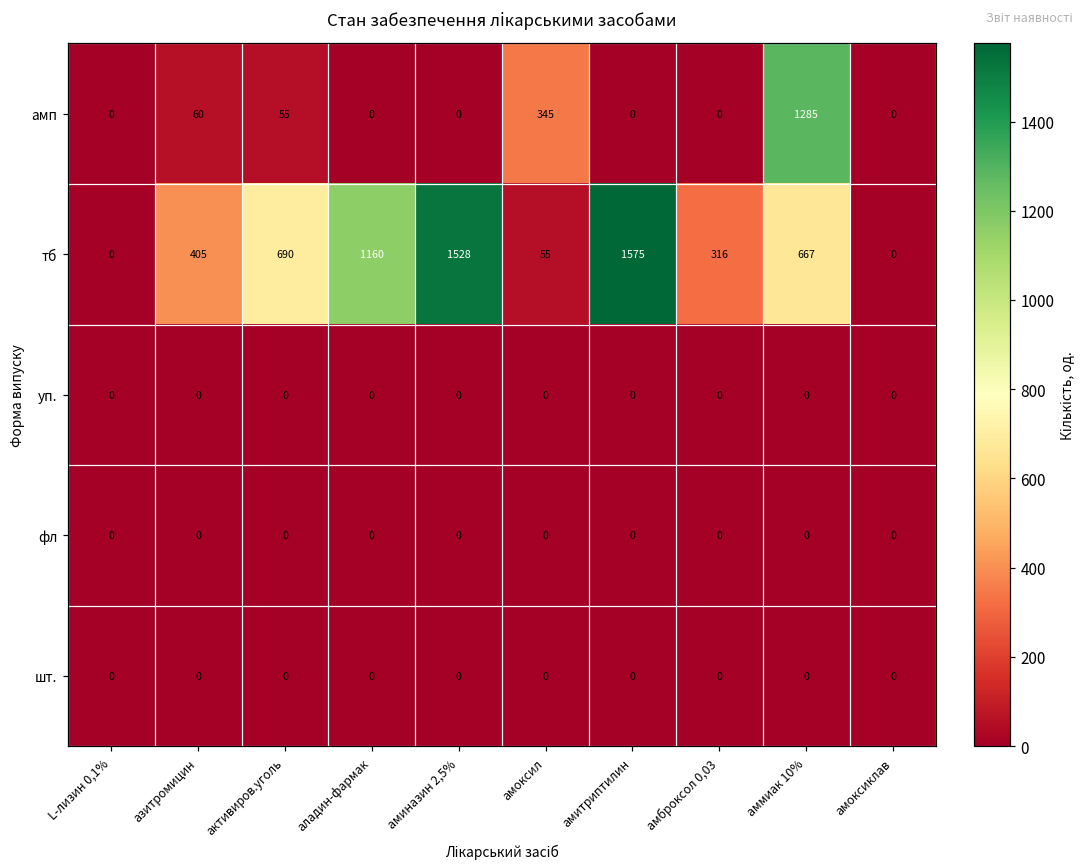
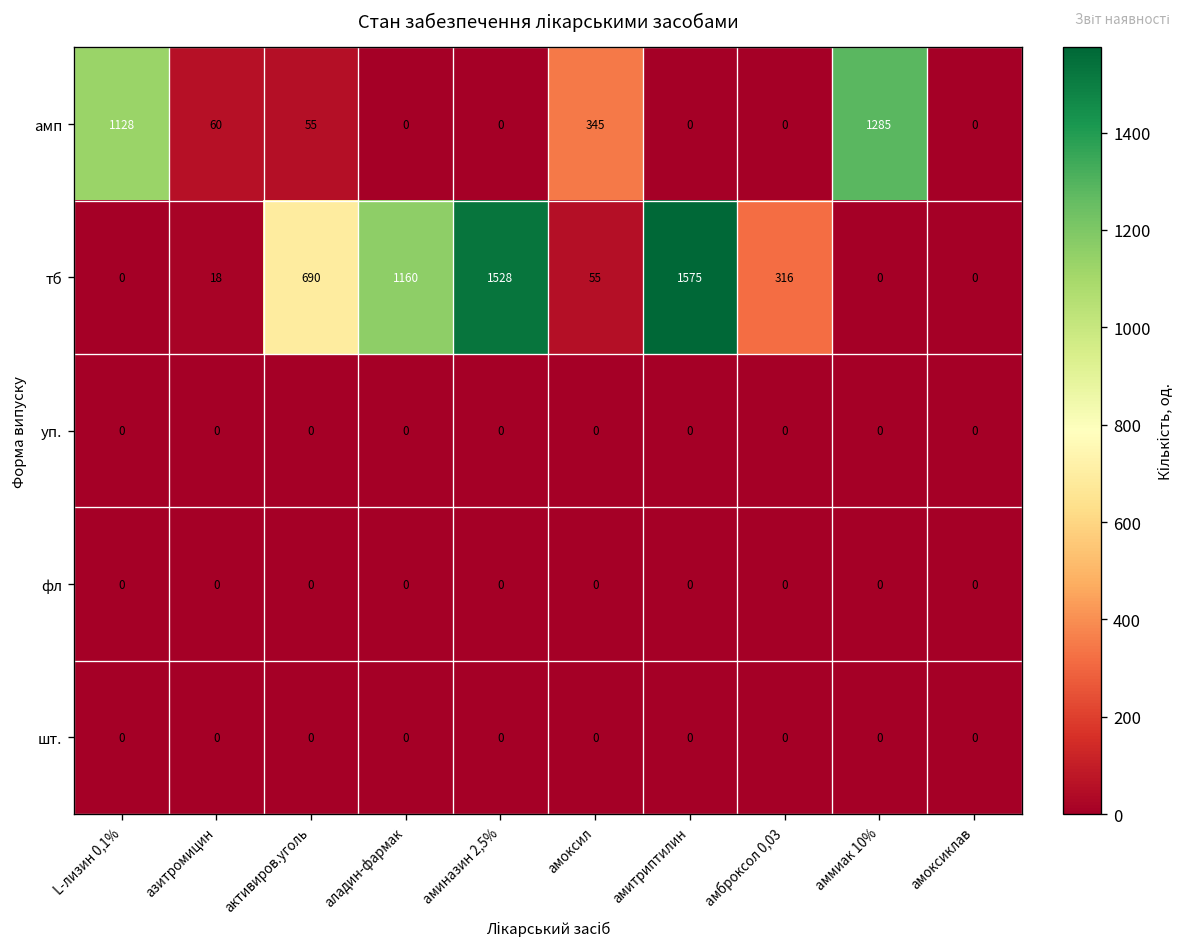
амп, L-лизин 0,1%: 0 -> 1128
тб, азитромицин: 405 -> 18
тб, аммиак 10%: 667 -> 0
